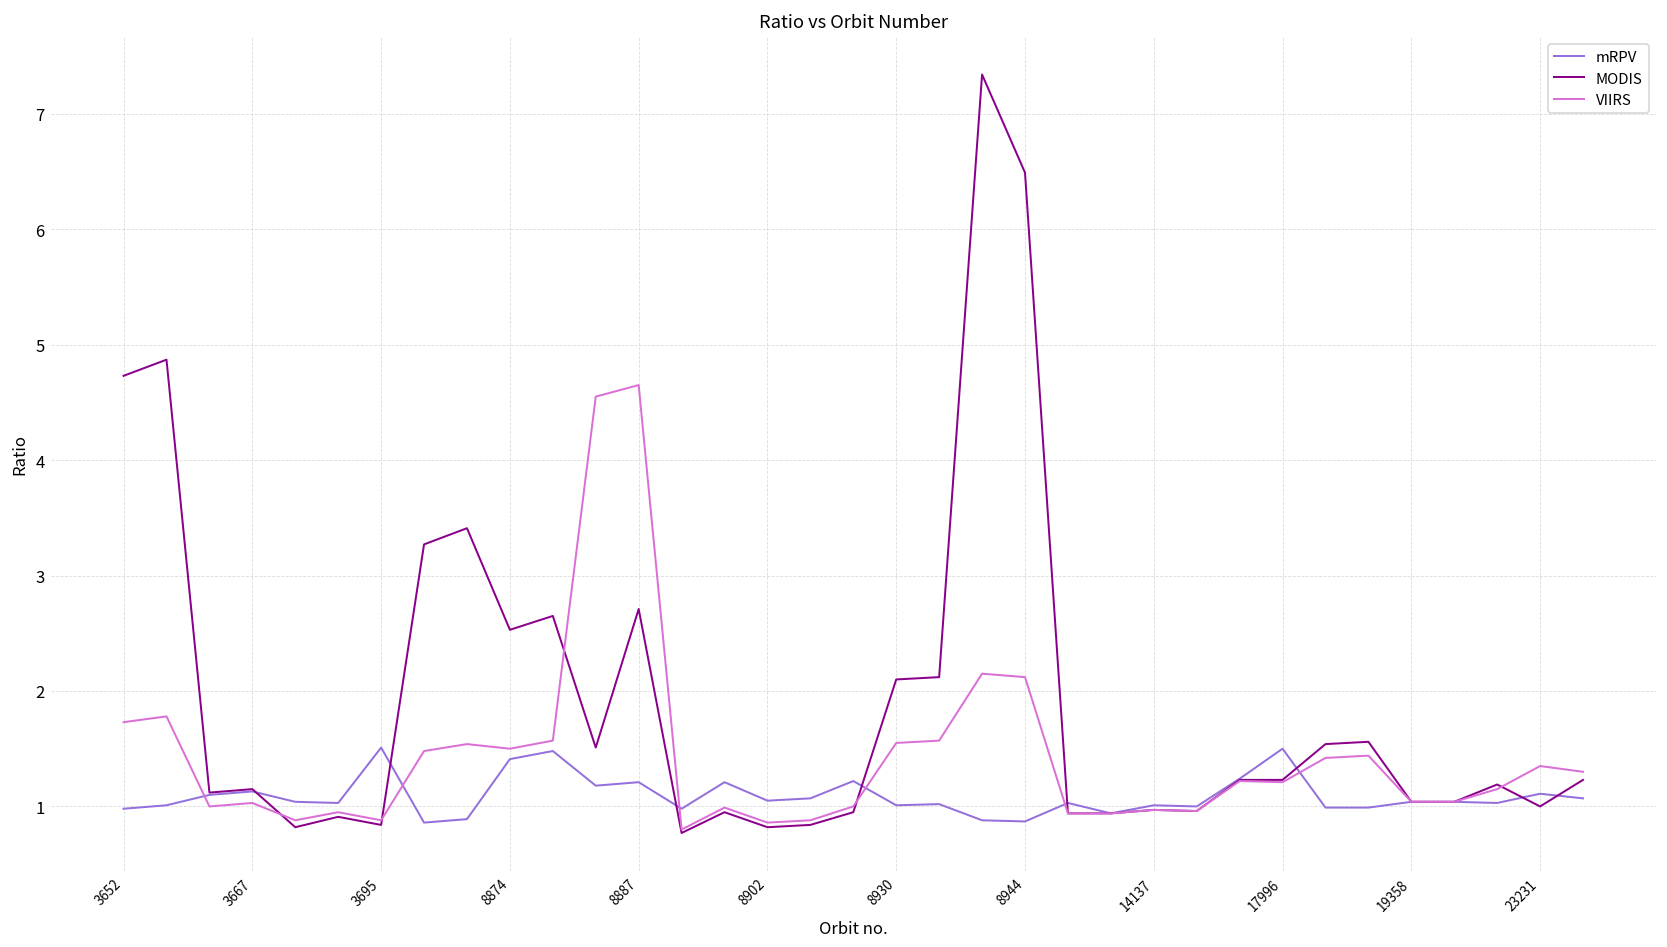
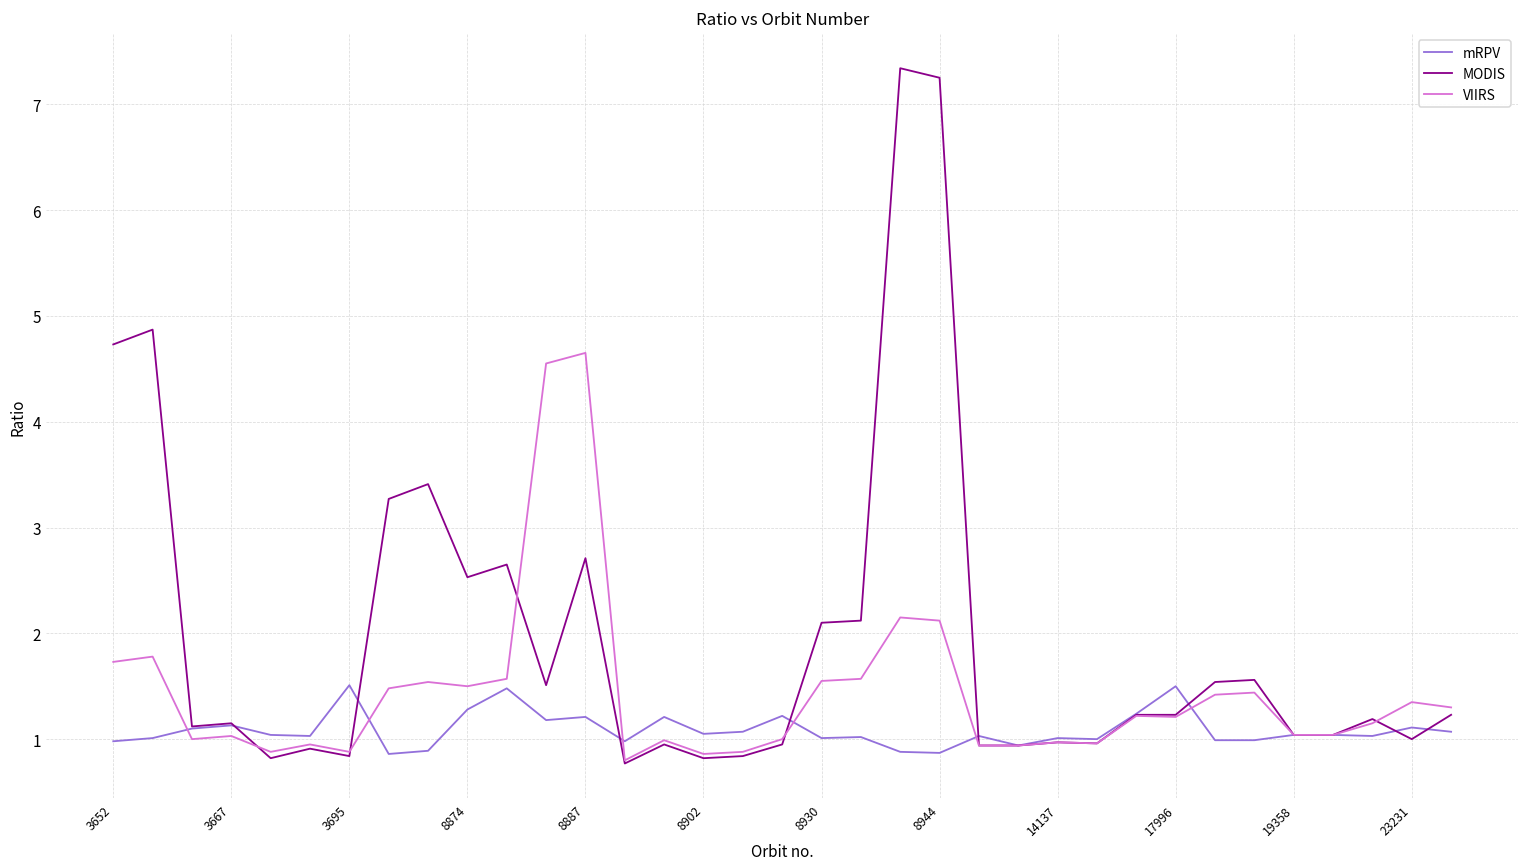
mRPV, 8874: 1.4 -> 1.3
MODIS, 8944: 6.5 -> 7.3
